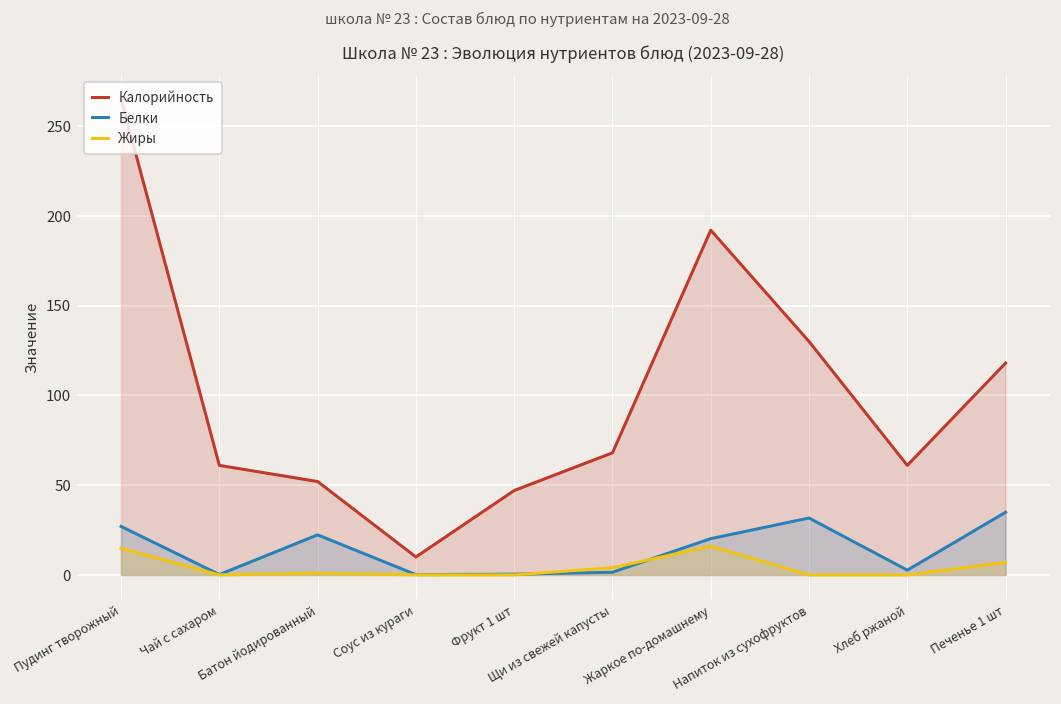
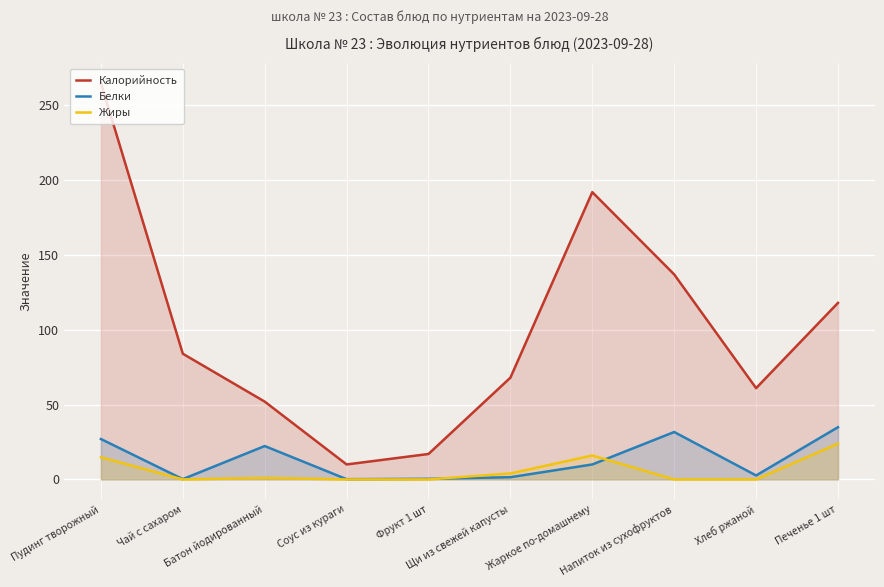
Калорийность, Чай с сахаром: 61 -> 84
Калорийность, Фрукт 1 шт: 47 -> 17
Белки, Жаркое по-домашнему: 20 -> 10
Калорийность, Напиток из сухофруктов: 130 -> 137
Жиры, Печенье 1 шт: 7 -> 24
